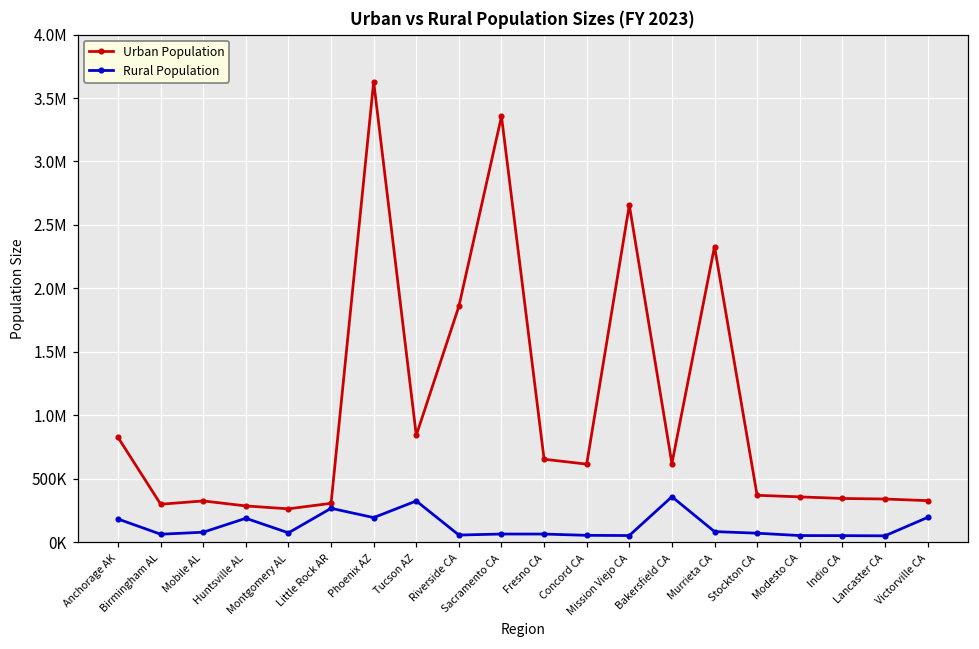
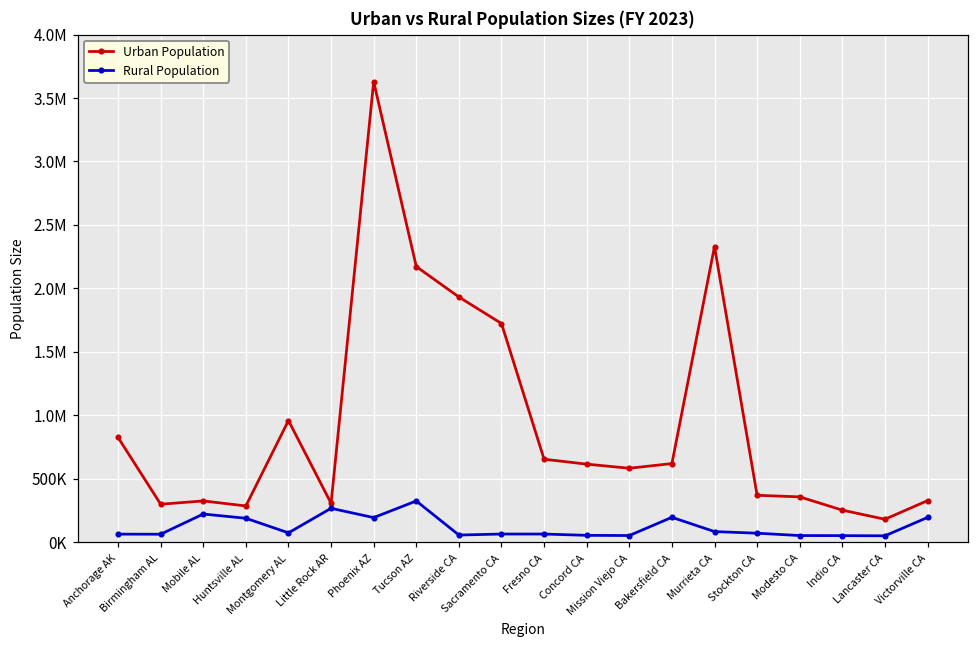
Rural Population, Anchorage AK: 180000 -> 60000
Rural Population, Mobile AL: 80000 -> 220000
Urban Population, Montgomery AL: 260000 -> 960000
Urban Population, Tucson AZ: 840000 -> 2170000
Urban Population, Riverside CA: 1860000 -> 1930000
Urban Population, Sacramento CA: 3360000 -> 1720000
Urban Population, Mission Viejo CA: 2660000 -> 580000
Rural Population, Bakersfield CA: 360000 -> 200000
Urban Population, Indio CA: 350000 -> 250000
Urban Population, Lancaster CA: 340000 -> 180000
